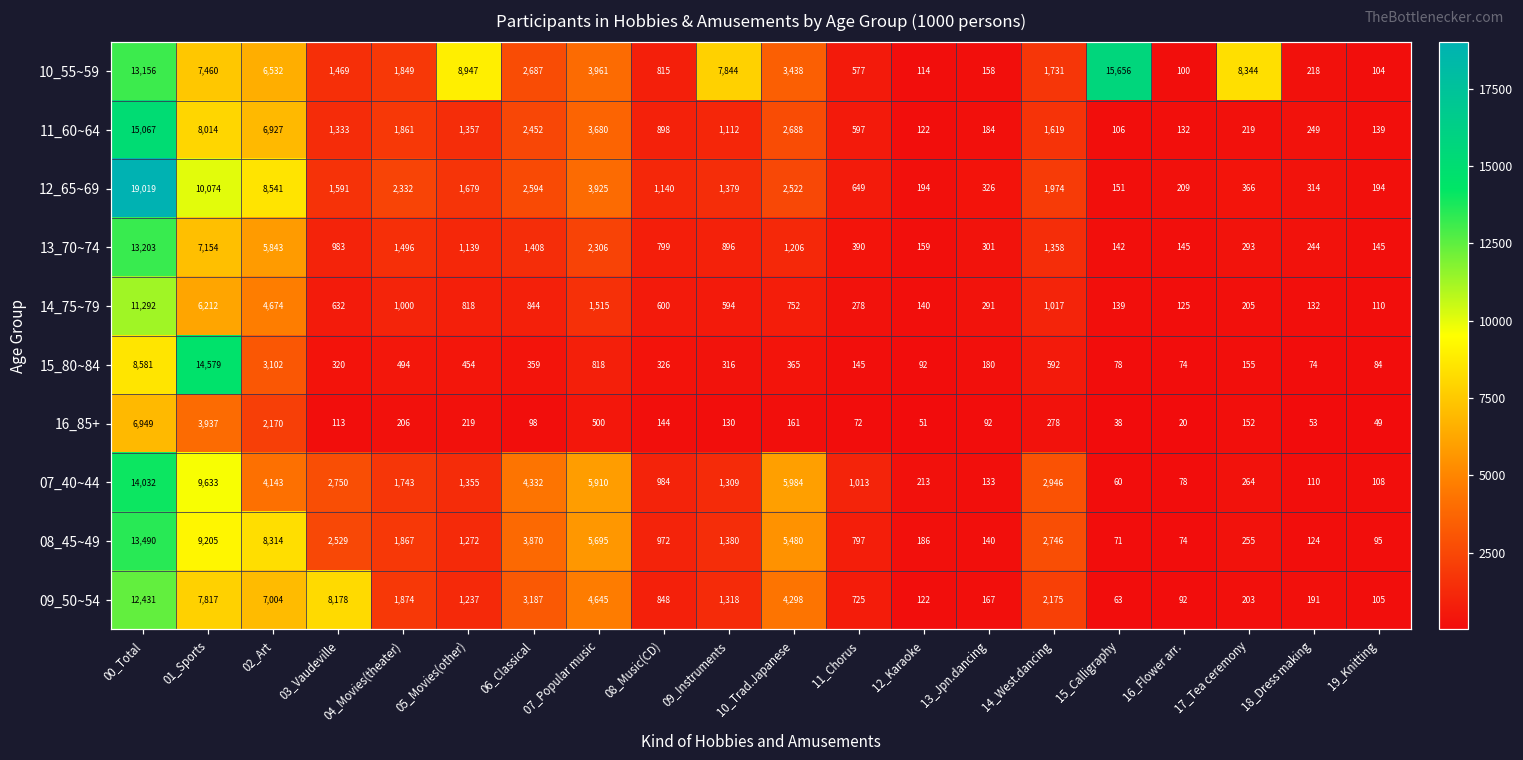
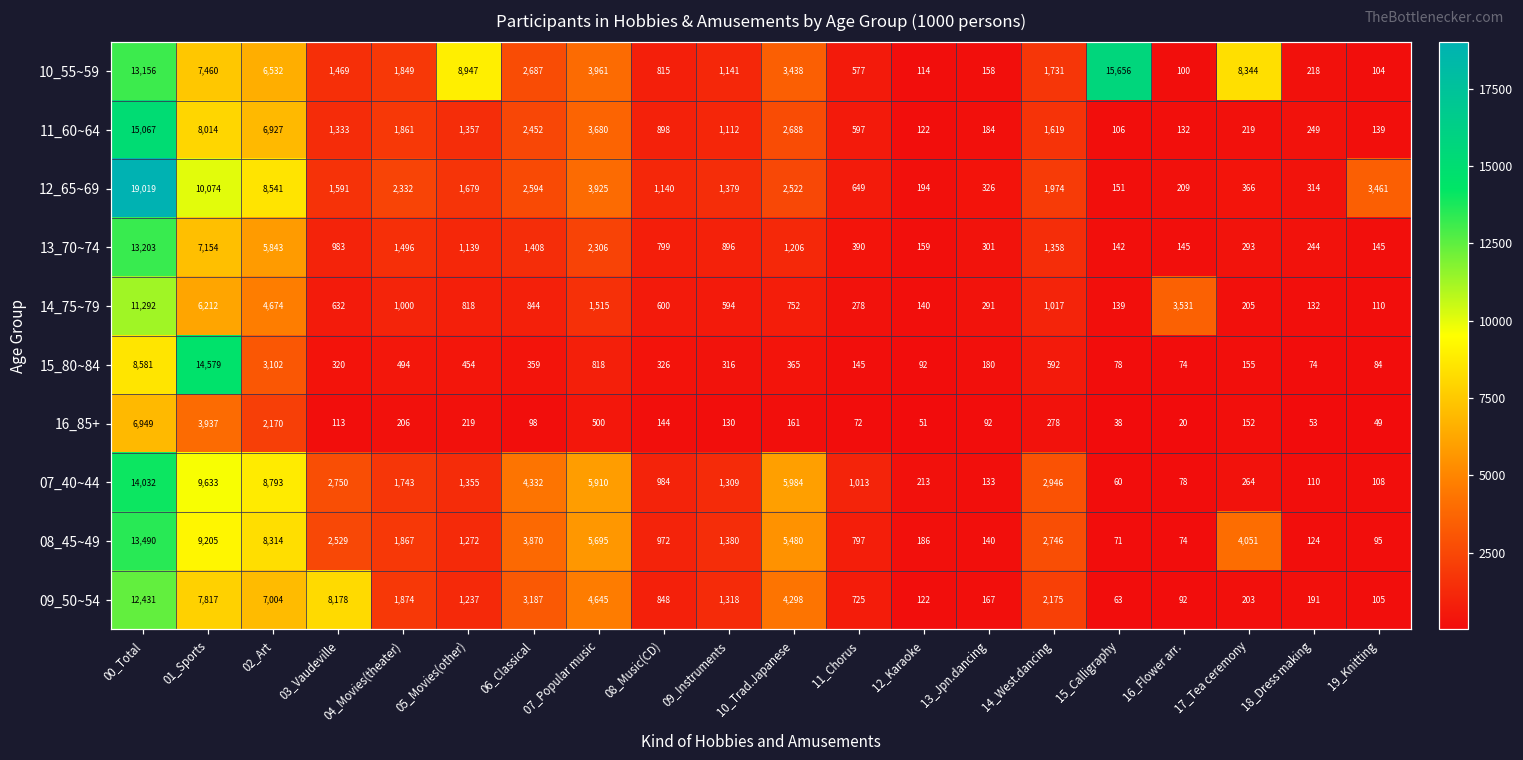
10_55~59, 09_Instruments: 7,844 -> 1,141
12_65~69, 19_Knitting: 194 -> 3,461
14_75~79, 16_Flower arr.: 125 -> 3,531
07_40~44, 02_Art: 4,143 -> 8,793
08_45~49, 17_Tea ceremony: 255 -> 4,051
